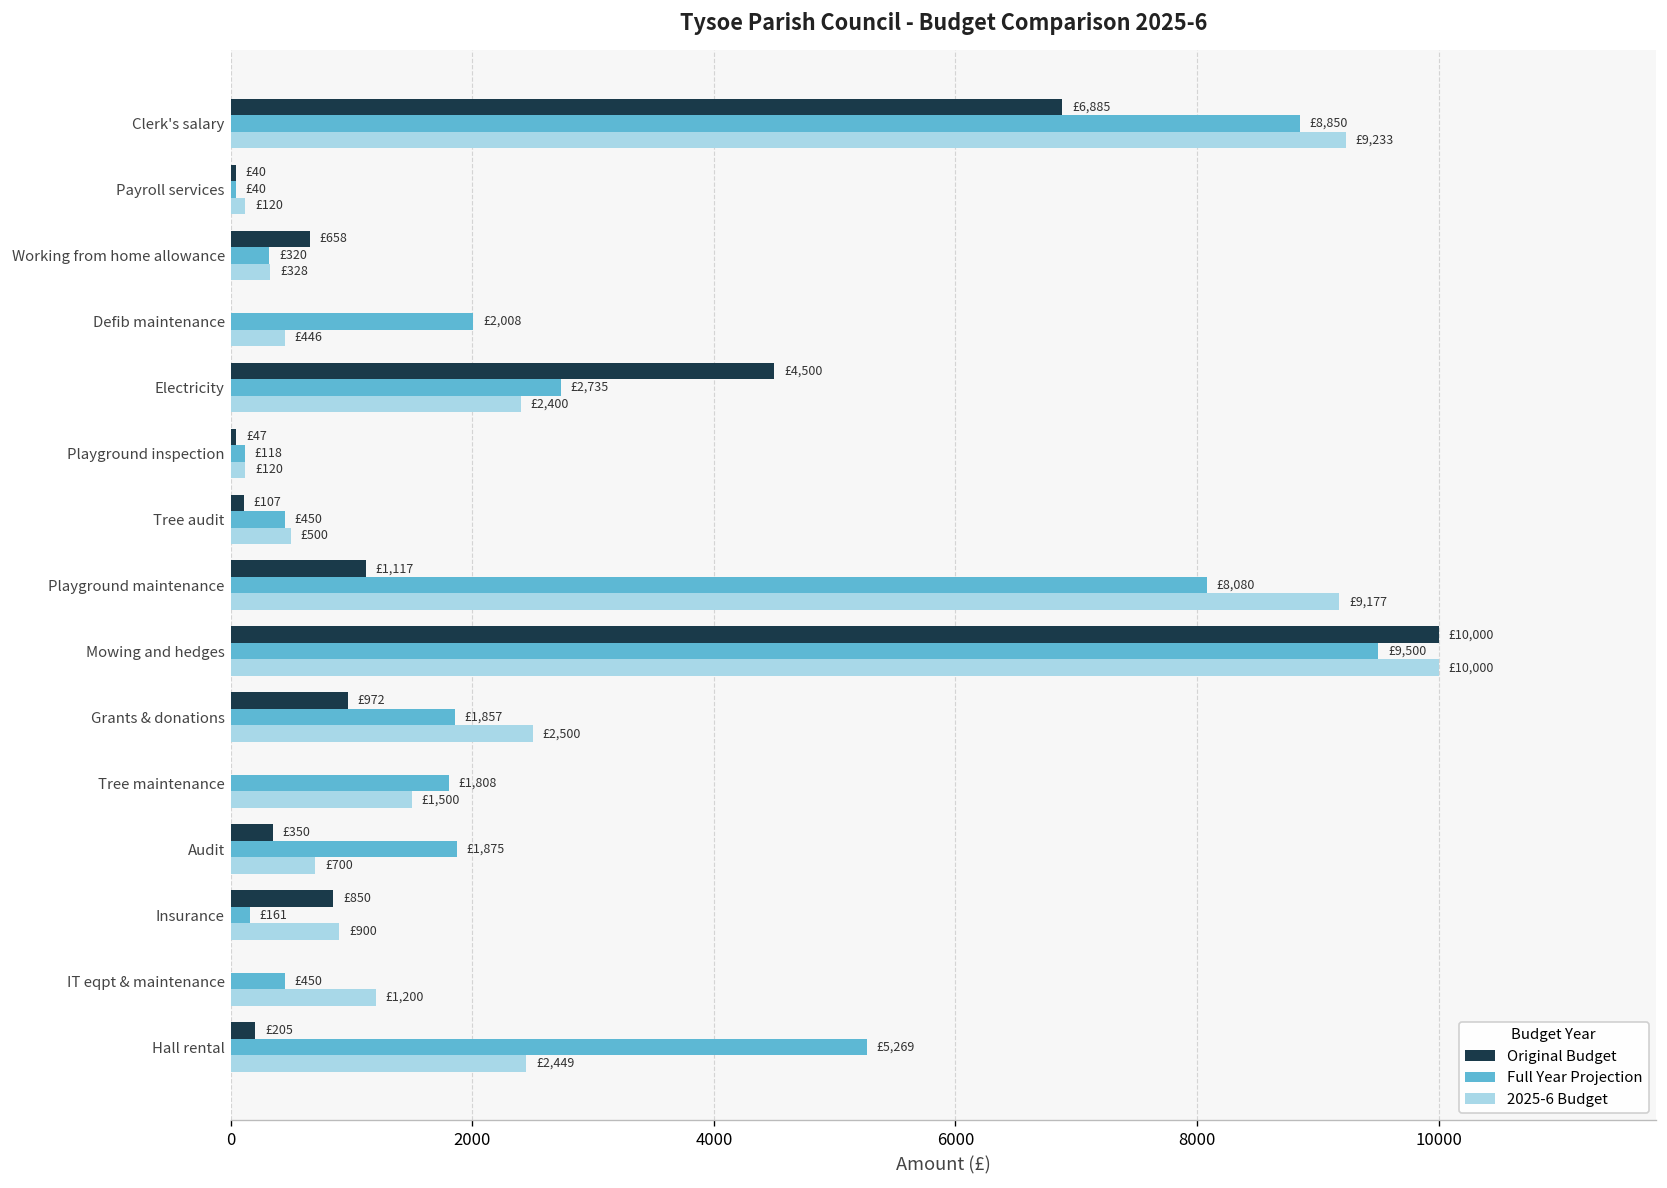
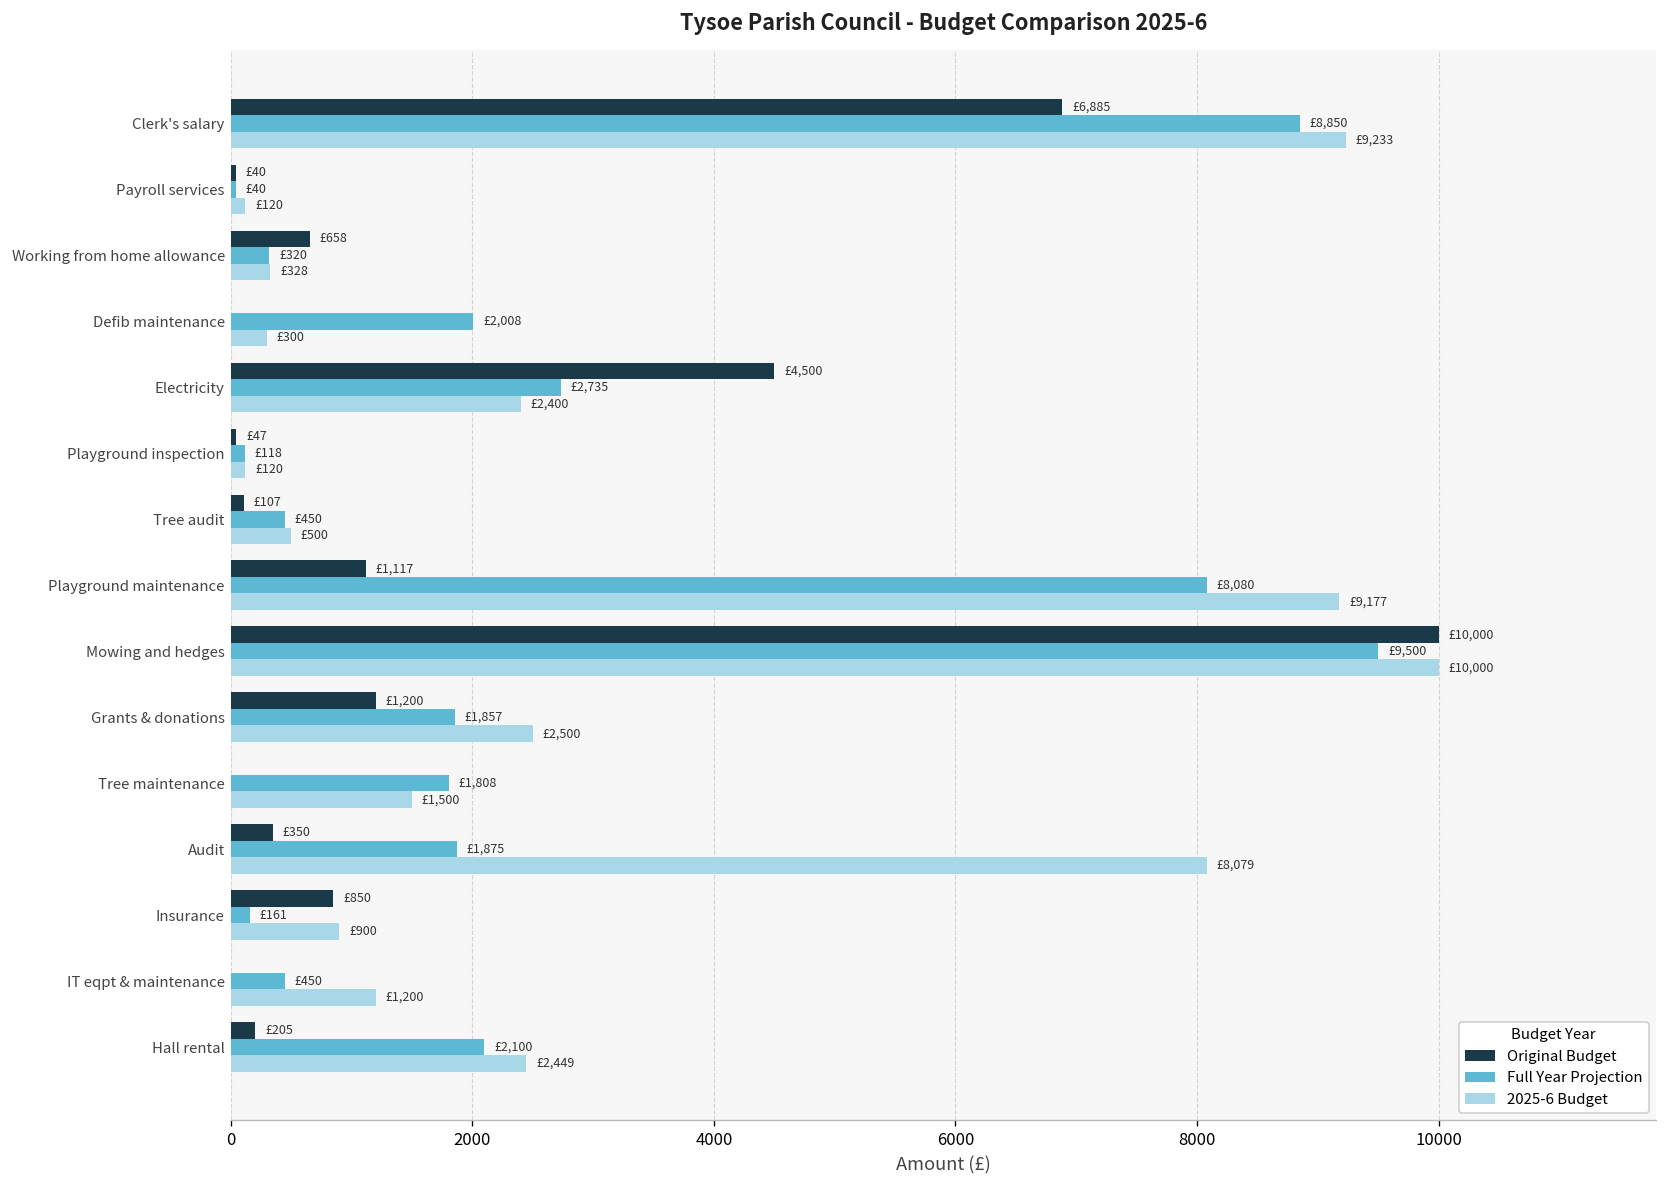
2025-6 Budget, Defib maintenance: £446 -> £300
Original Budget, Grants & donations: £972 -> £1,200
2025-6 Budget, Audit: £700 -> £8,079
Full Year Projection, Hall rental: £5,269 -> £2,100
